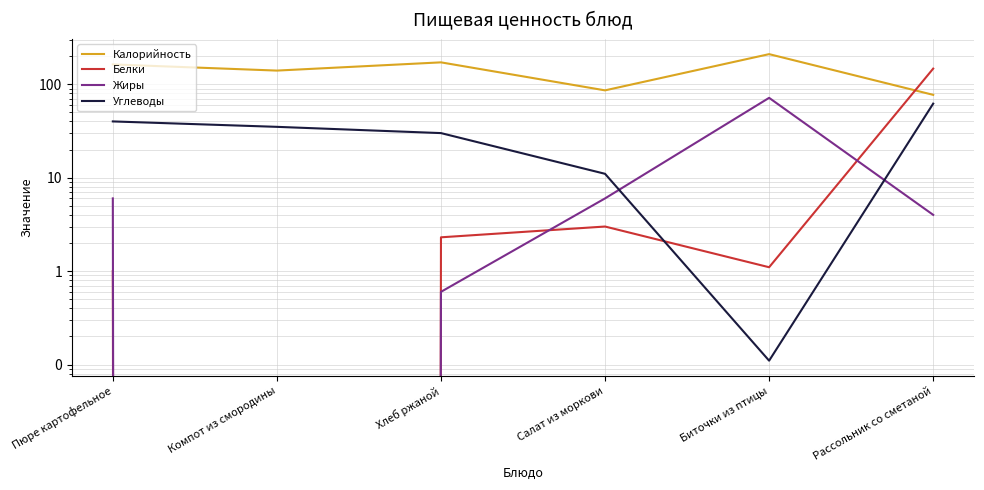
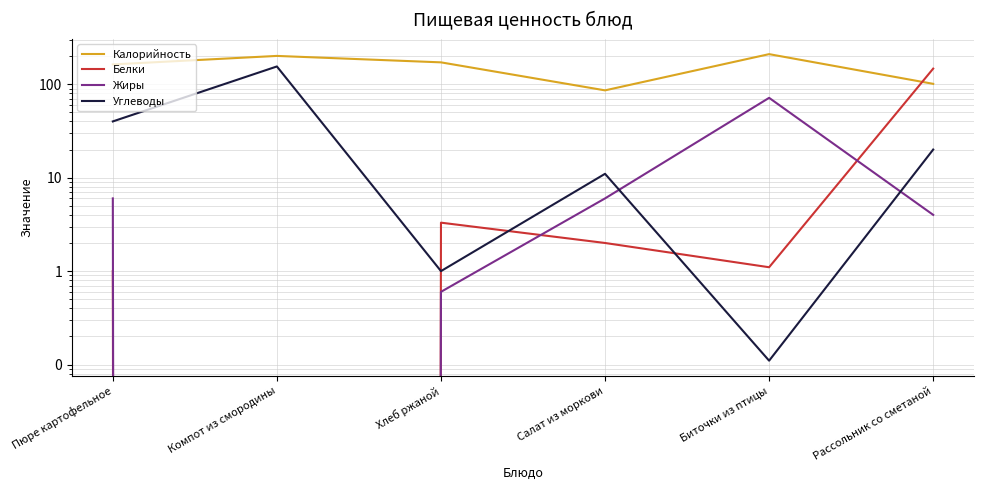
Калорийность, Компот из смородины: 140 -> 200
Углеводы, Компот из смородины: 35 -> 160
Белки, Хлеб ржаной: 2.3 -> 3.3
Углеводы, Хлеб ржаной: 30 -> 1
Белки, Салат из моркови: 3 -> 2
Калорийность, Рассольник со сметаной: 80 -> 100
Углеводы, Рассольник со сметаной: 60 -> 20
